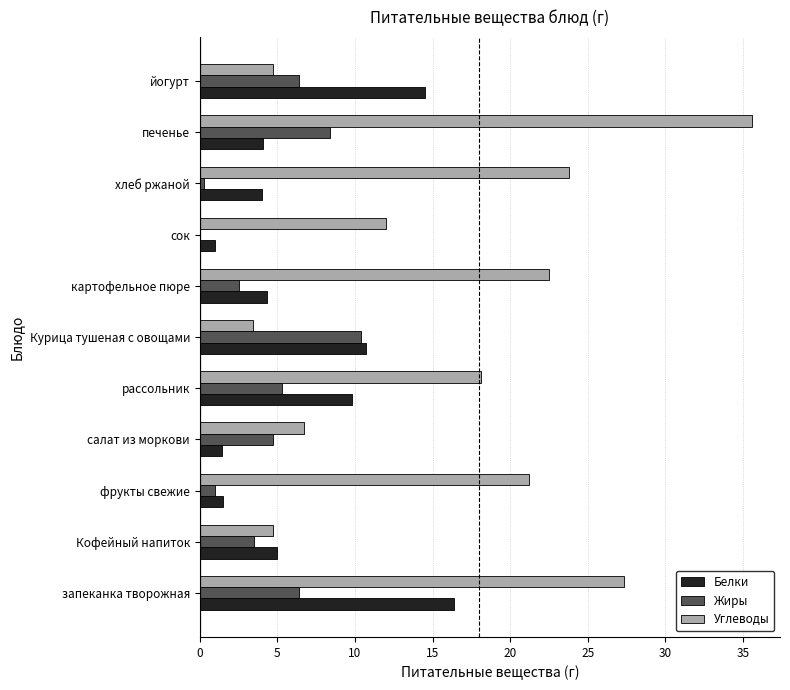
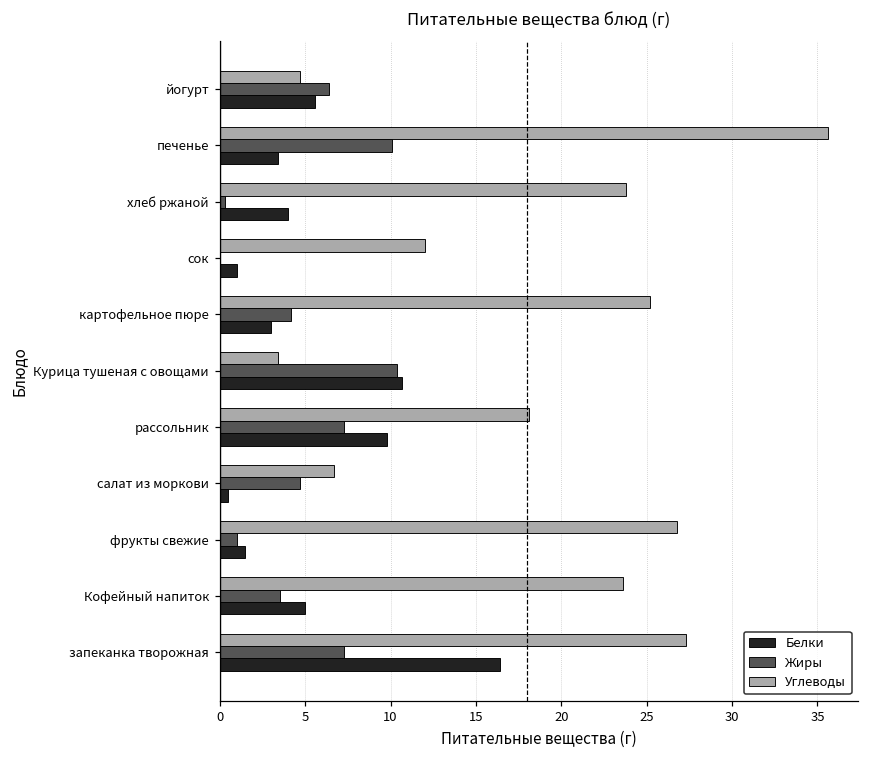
Белки, йогурт: 14.5 -> 5.6
Жиры, печенье: 8.4 -> 10.1
Белки, печенье: 4.1 -> 3.4
Углеводы, картофельное пюре: 22.5 -> 25.2
Жиры, картофельное пюре: 2.5 -> 4.2
Белки, картофельное пюре: 4.3 -> 3.0
Жиры, рассольник: 5.3 -> 7.3
Белки, салат из моркови: 1.4 -> 0.5
Углеводы, фрукты свежие: 21.2 -> 26.8
Углеводы, Кофейный напиток: 4.7 -> 23.6
Жиры, запеканка творожная: 6.4 -> 7.3
